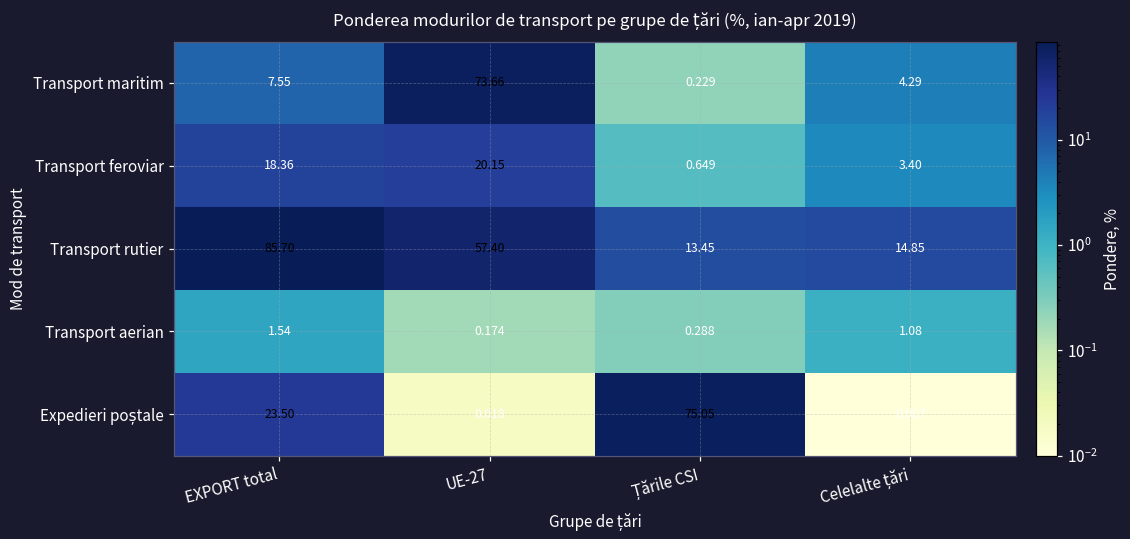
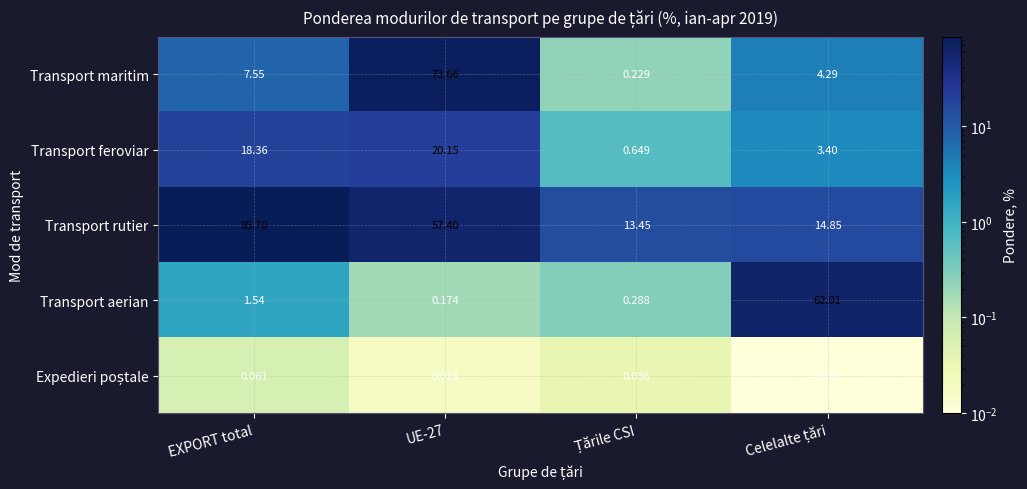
Transport aerian, Celelalte țări: 1.08 -> 62.01
Expedieri poștale, EXPORT total: 23.50 -> 0.061
Expedieri poștale, Țările CSI: 75.05 -> 0.036
